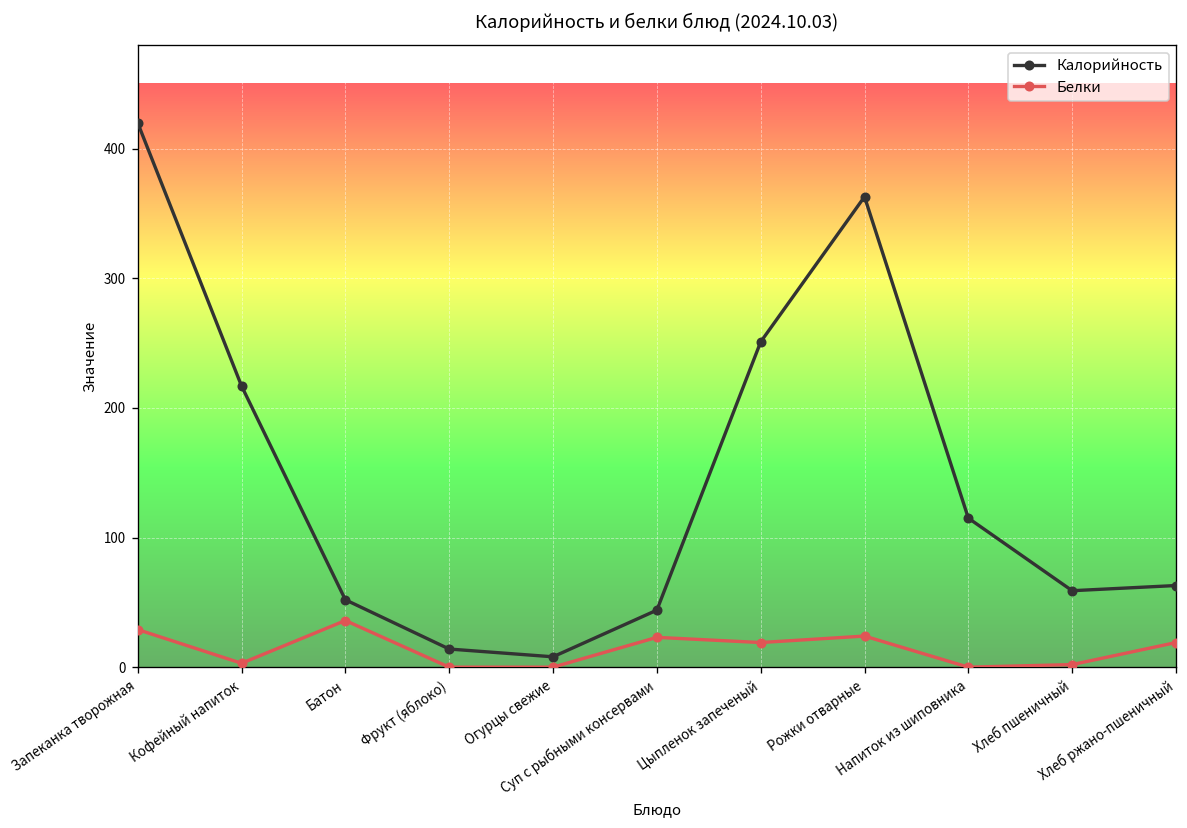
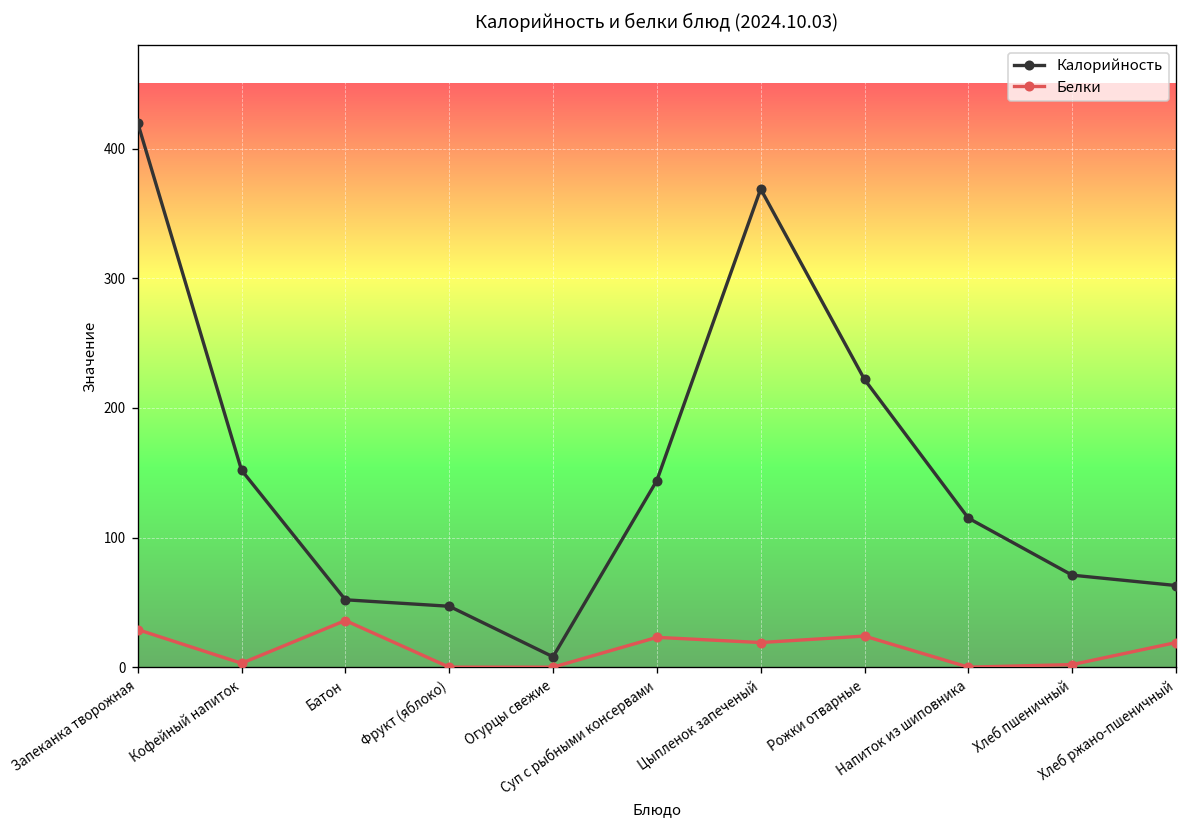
Калорийность, Кофейный напиток: 217 -> 152
Калорийность, Фрукт (яблоко): 14 -> 47
Калорийность, Суп с рыбными консервами: 44 -> 144
Калорийность, Цыпленок запеченый: 251 -> 369
Калорийность, Рожки отварные: 363 -> 222
Калорийность, Хлеб пшеничный: 59 -> 71
